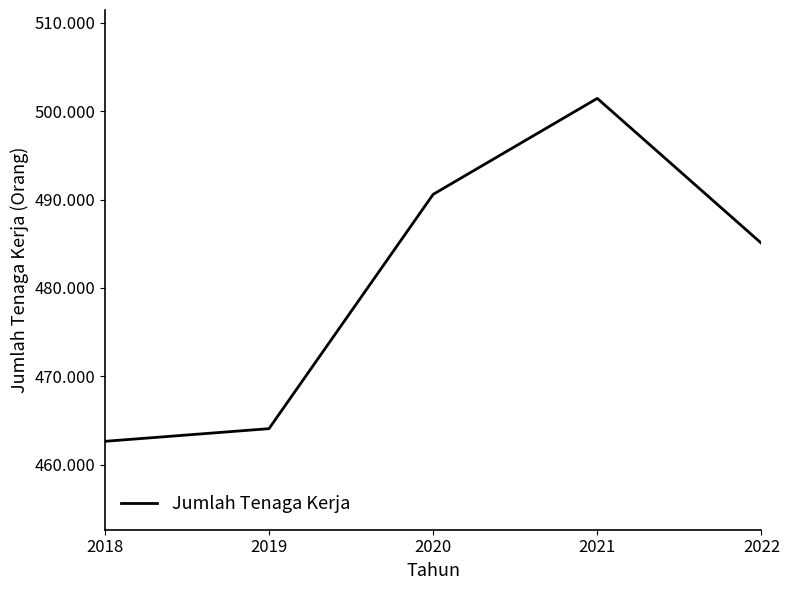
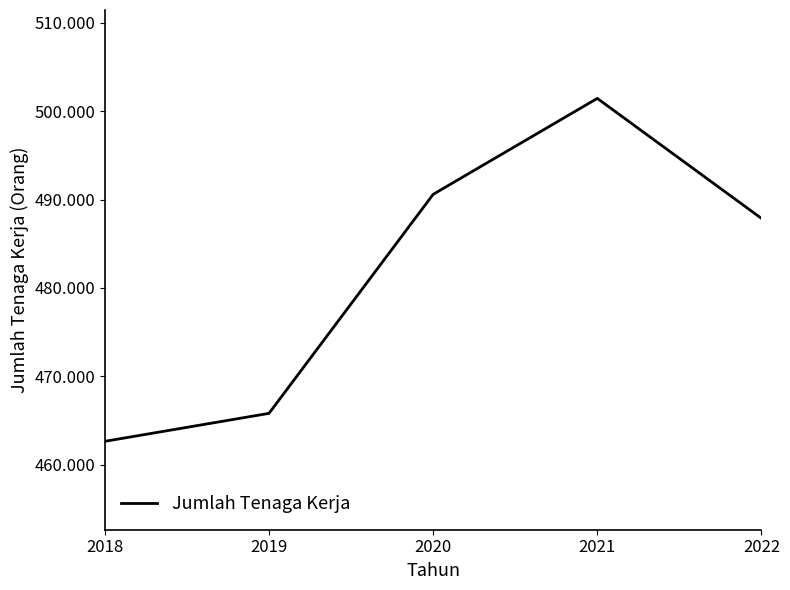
2019: 464 -> 466
2022: 485 -> 488
